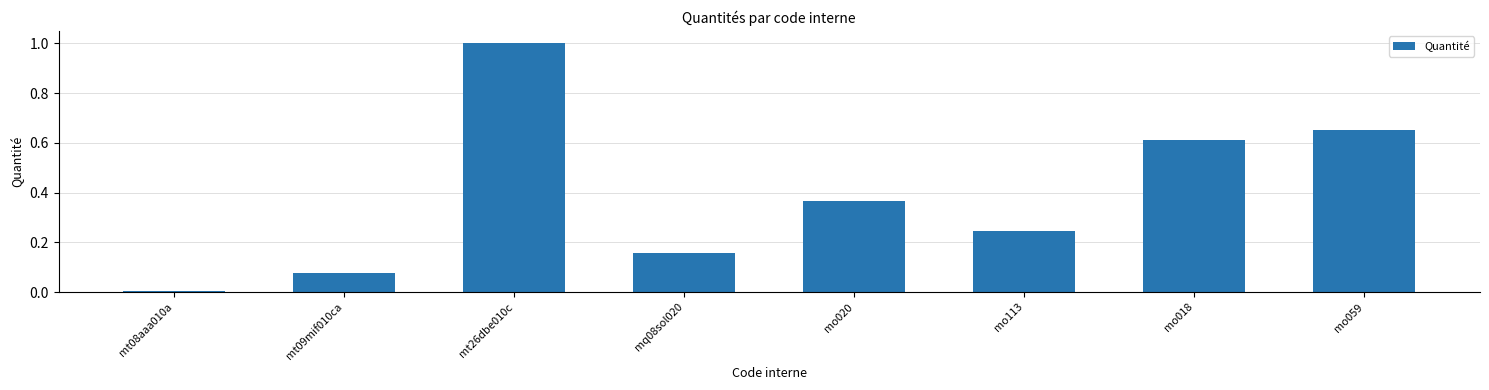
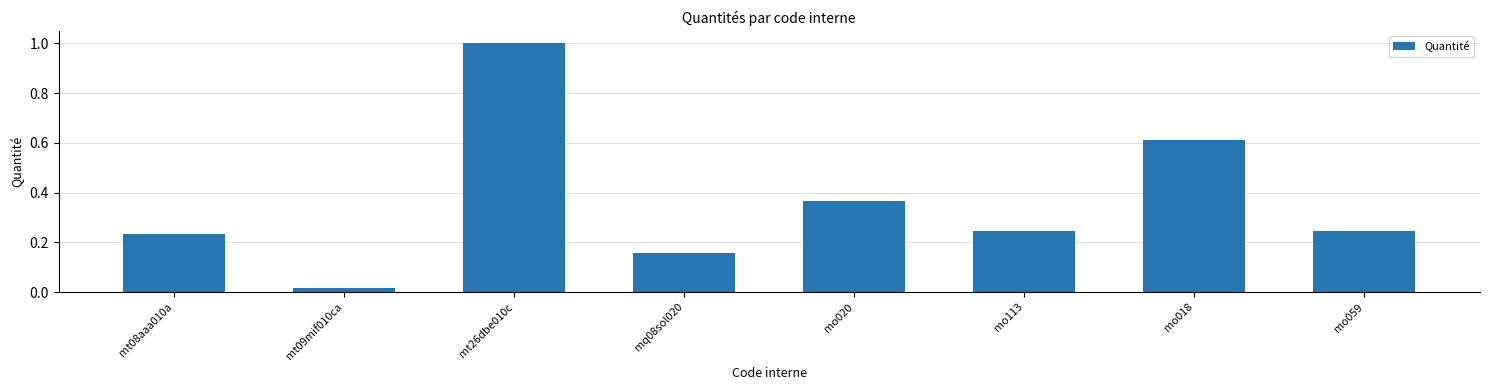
mt08aaa010a: 0.01 -> 0.23
mt09mif010ca: 0.08 -> 0.02
mo059: 0.65 -> 0.25
